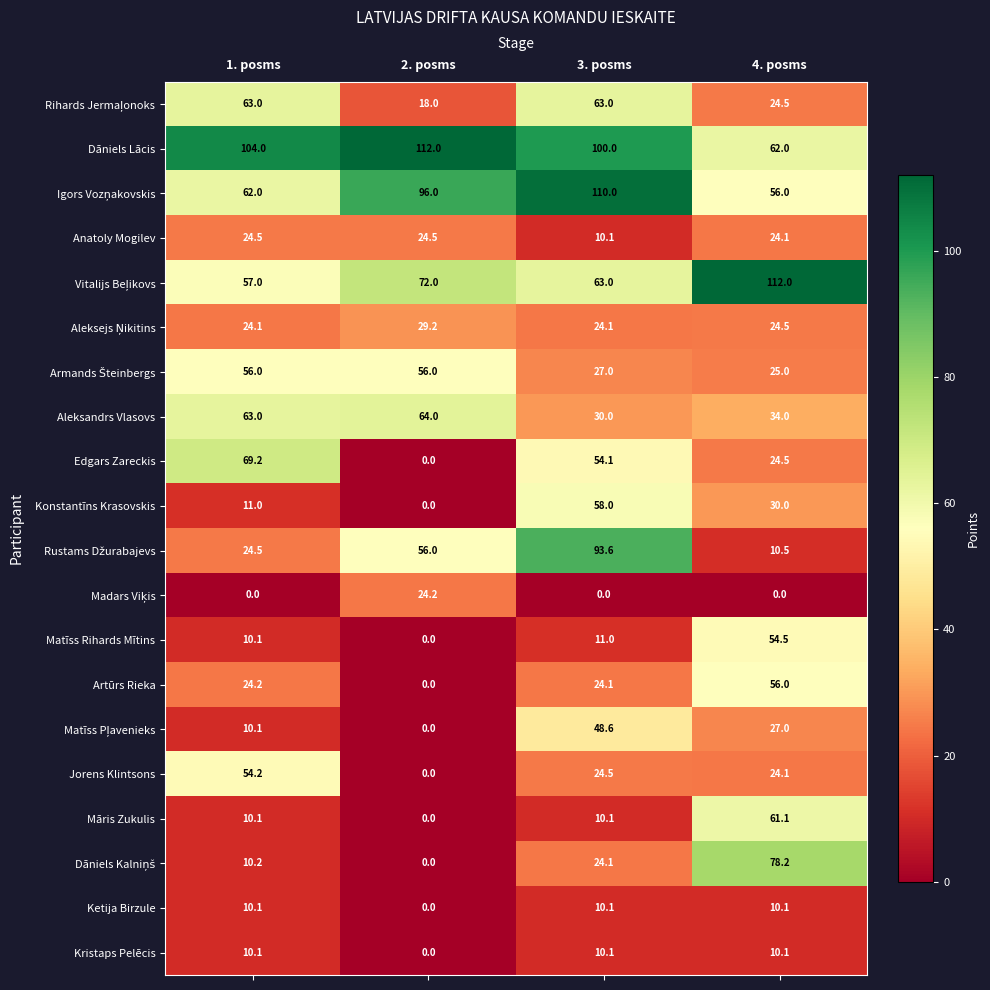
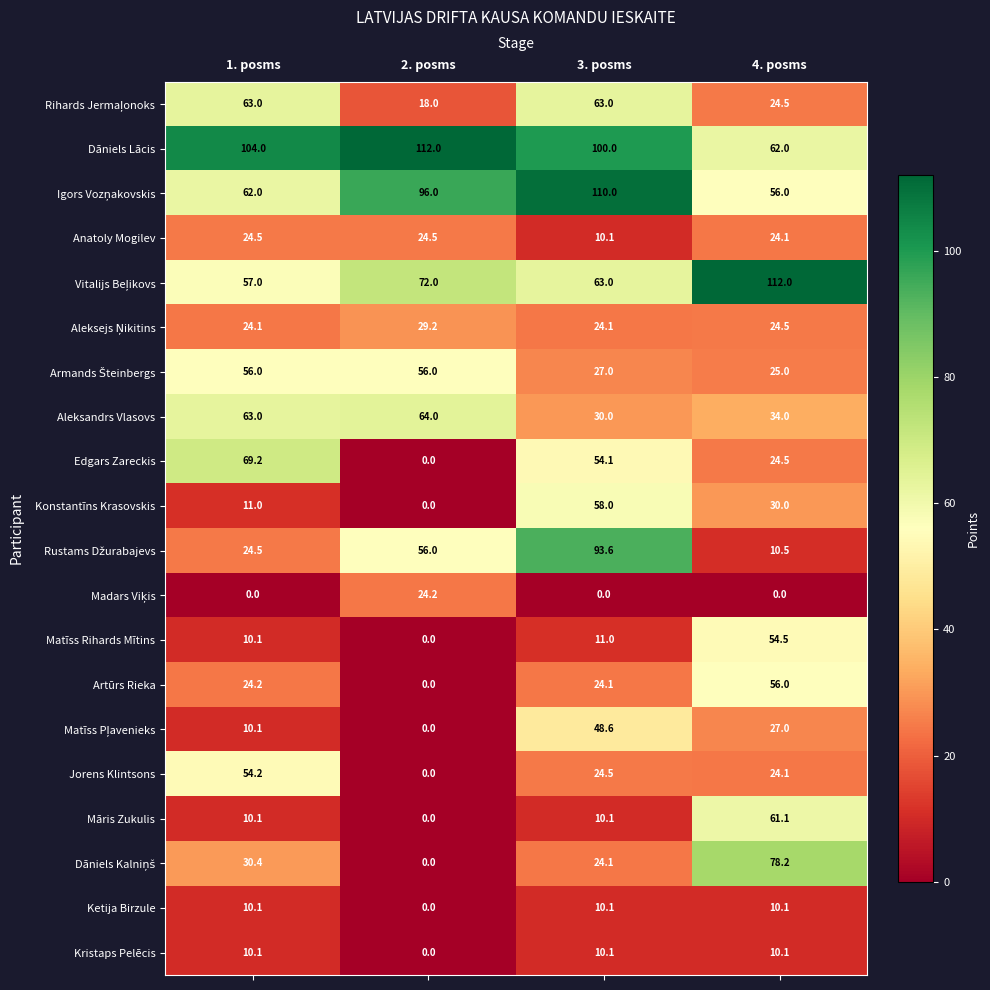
Dāniels Kalniņš, 1. posms: 10.2 -> 30.4
